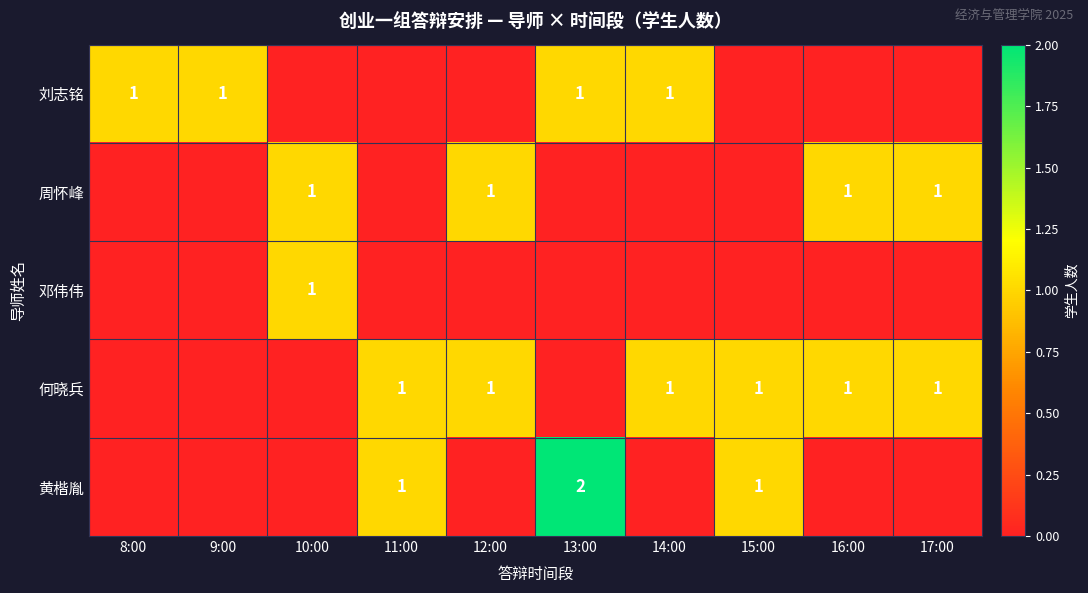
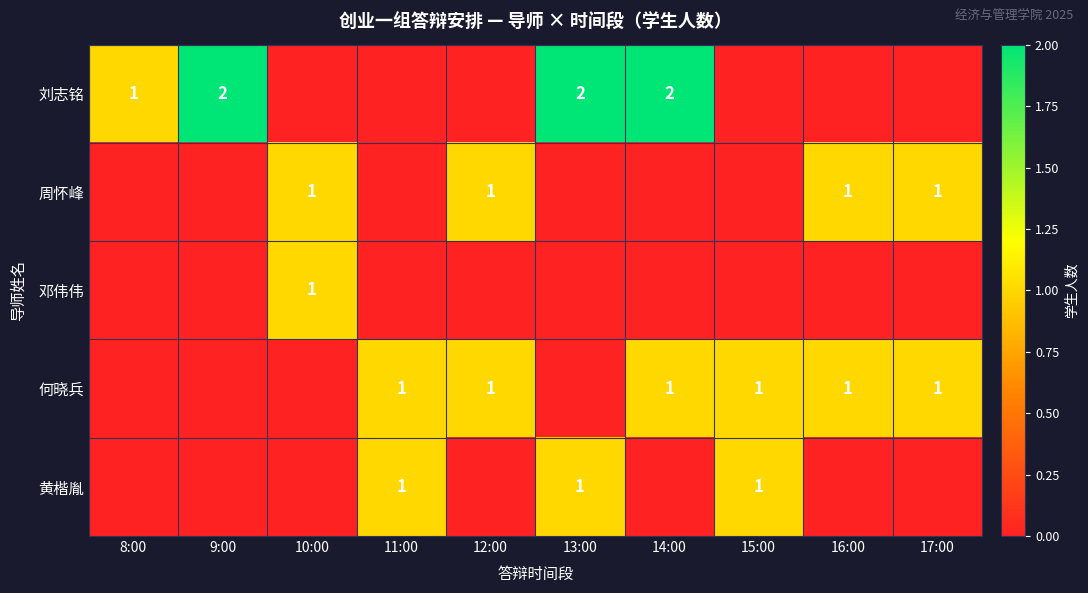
刘志铭, 9:00: 1 -> 2
刘志铭, 13:00: 1 -> 2
刘志铭, 14:00: 1 -> 2
黄楷胤, 13:00: 2 -> 1
